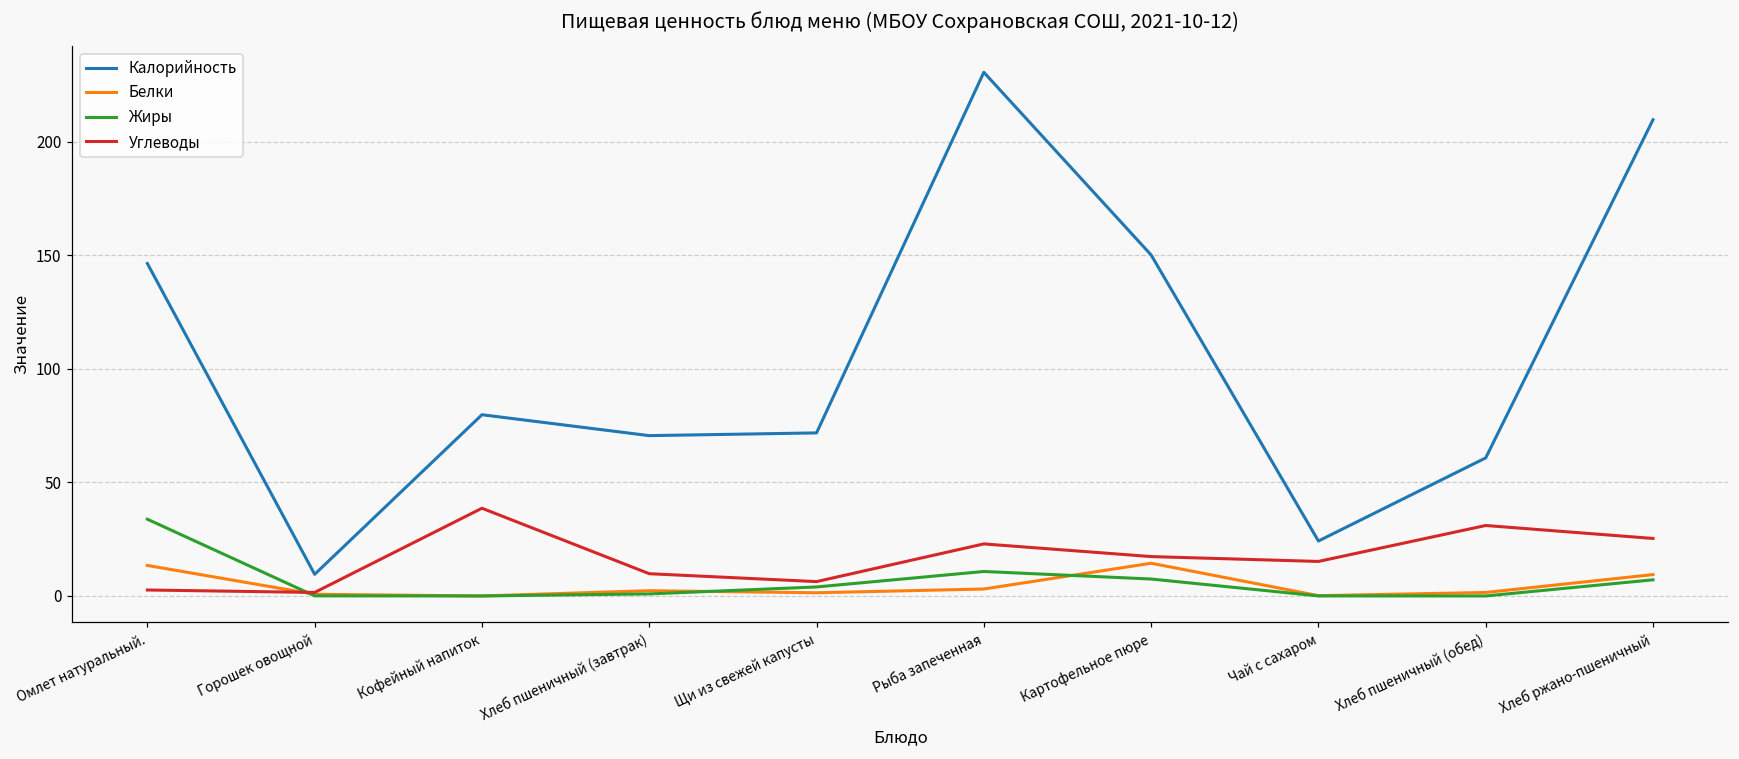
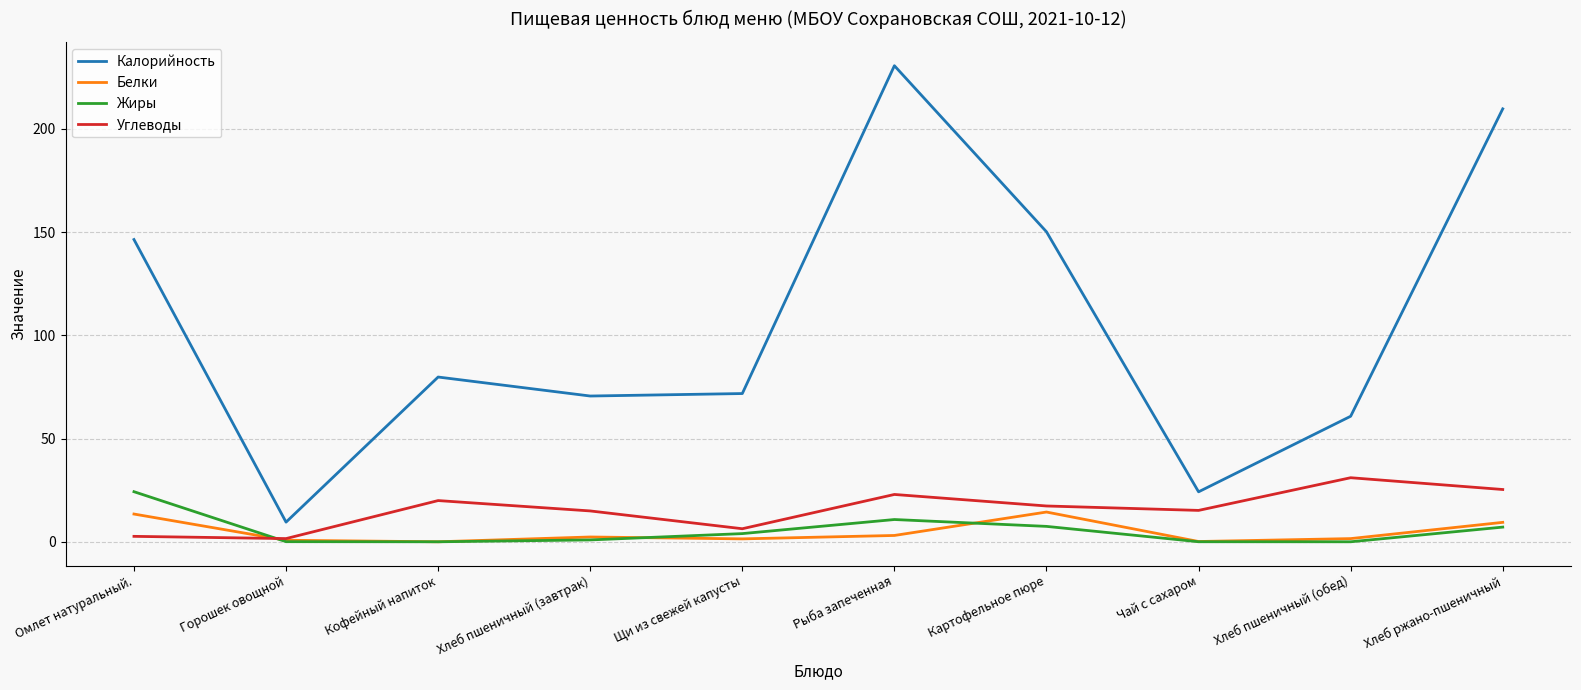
Жиры, Омлет натуральный.: 34 -> 24
Углеводы, Кофейный напиток: 39 -> 20
Углеводы, Хлеб пшеничный (завтрак): 10 -> 15
